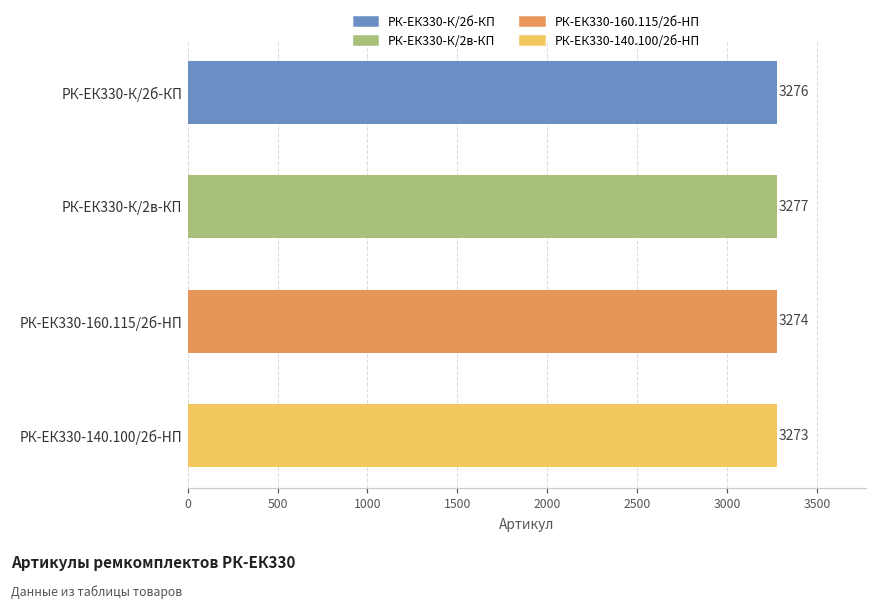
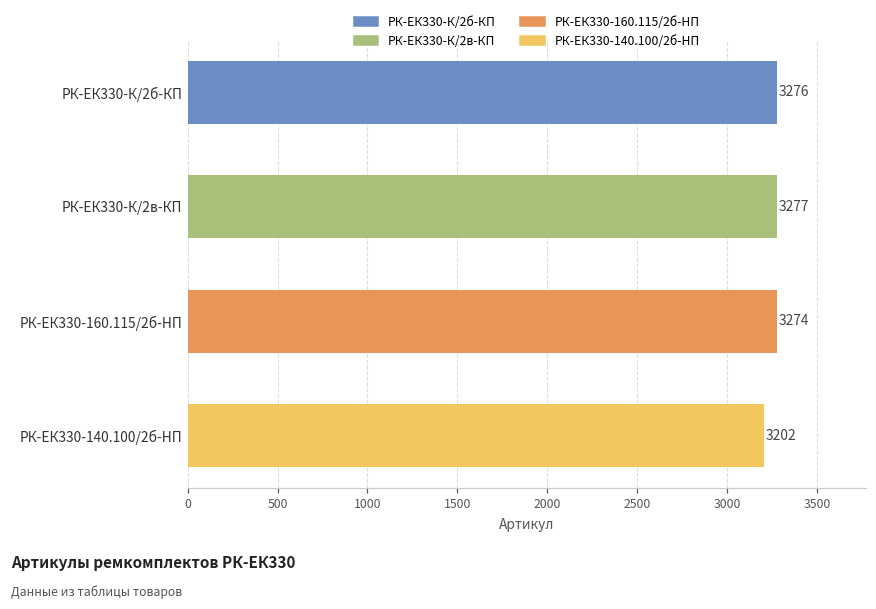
РК-ЕК330-140.100/2б-HП: 3273 -> 3202
